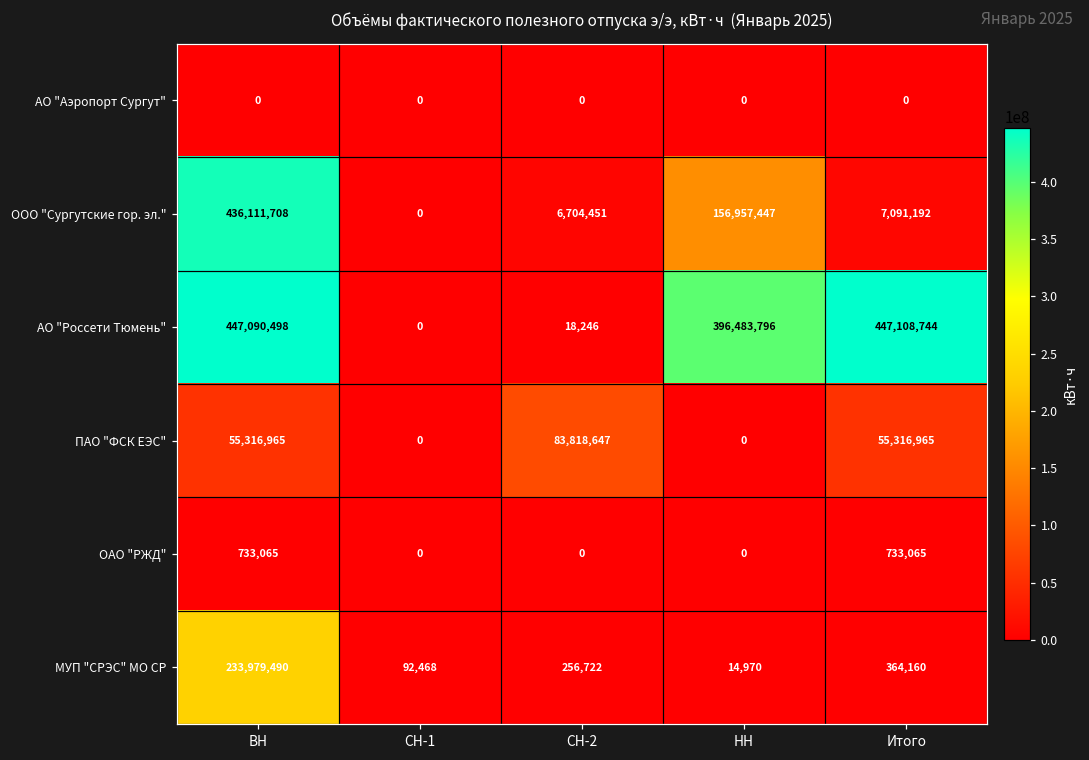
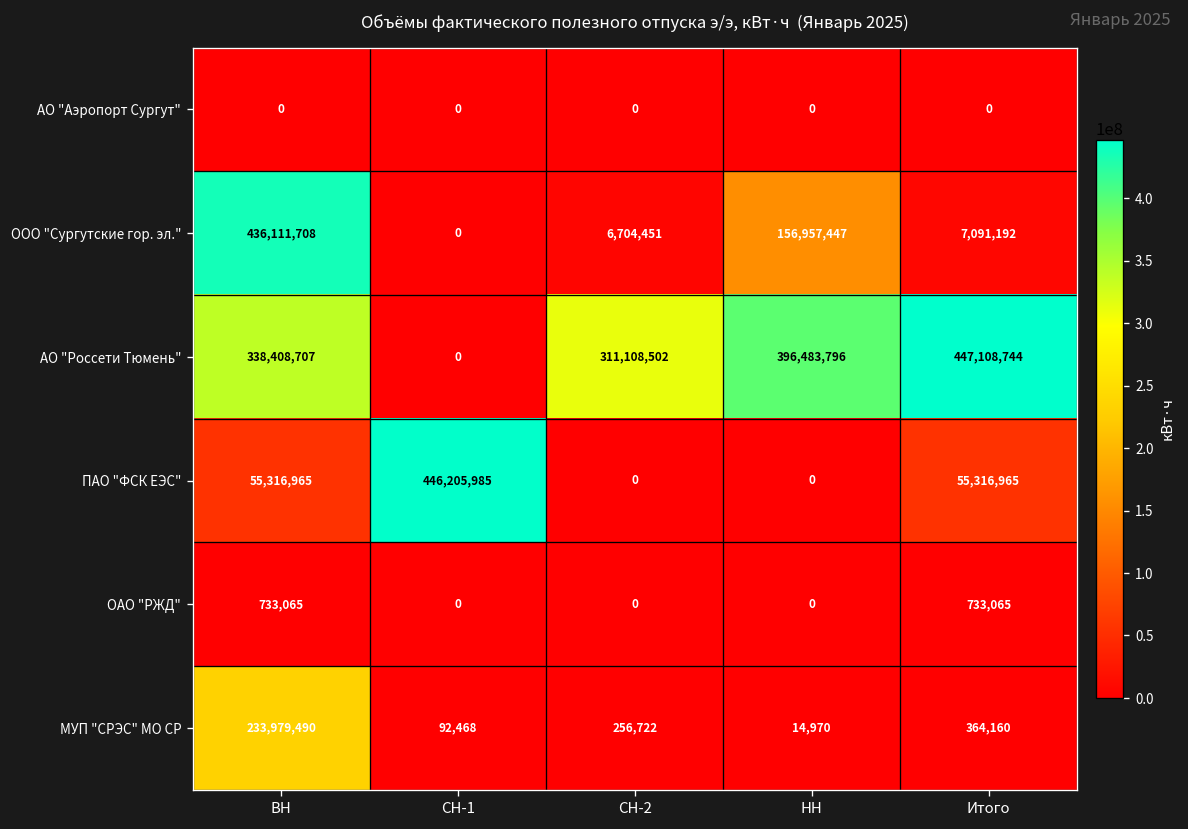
АО "Россети Тюмень", ВН: 447,090,498 -> 338,408,707
АО "Россети Тюмень", СН-2: 18,246 -> 311,108,502
ПАО "ФСК ЕЭС", СН-1: 0 -> 446,205,985
ПАО "ФСК ЕЭС", СН-2: 83,818,647 -> 0
